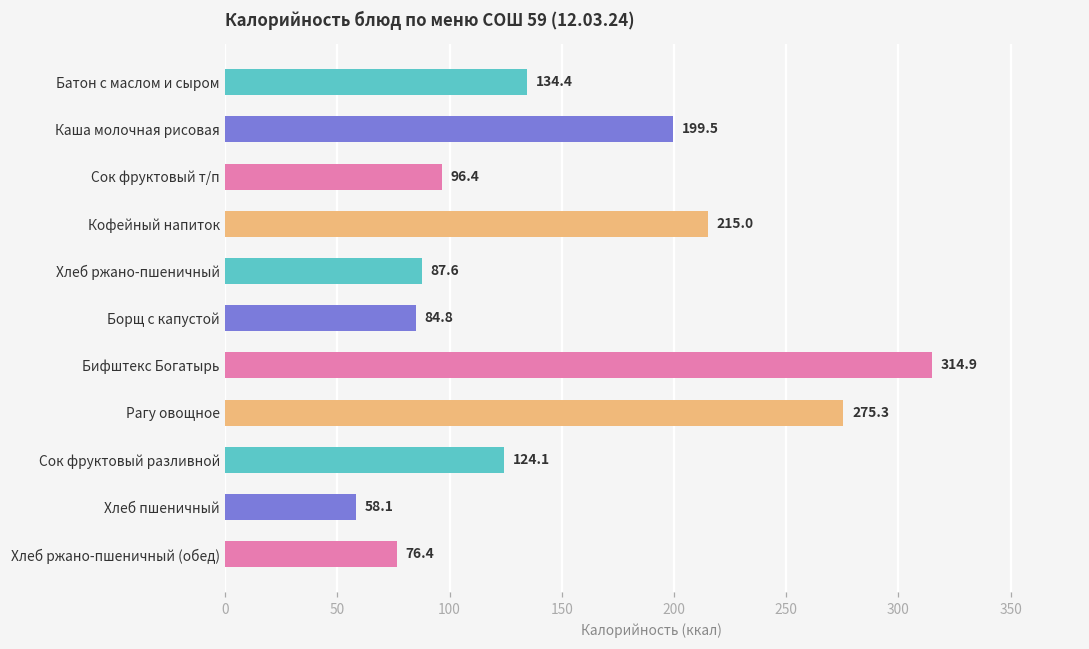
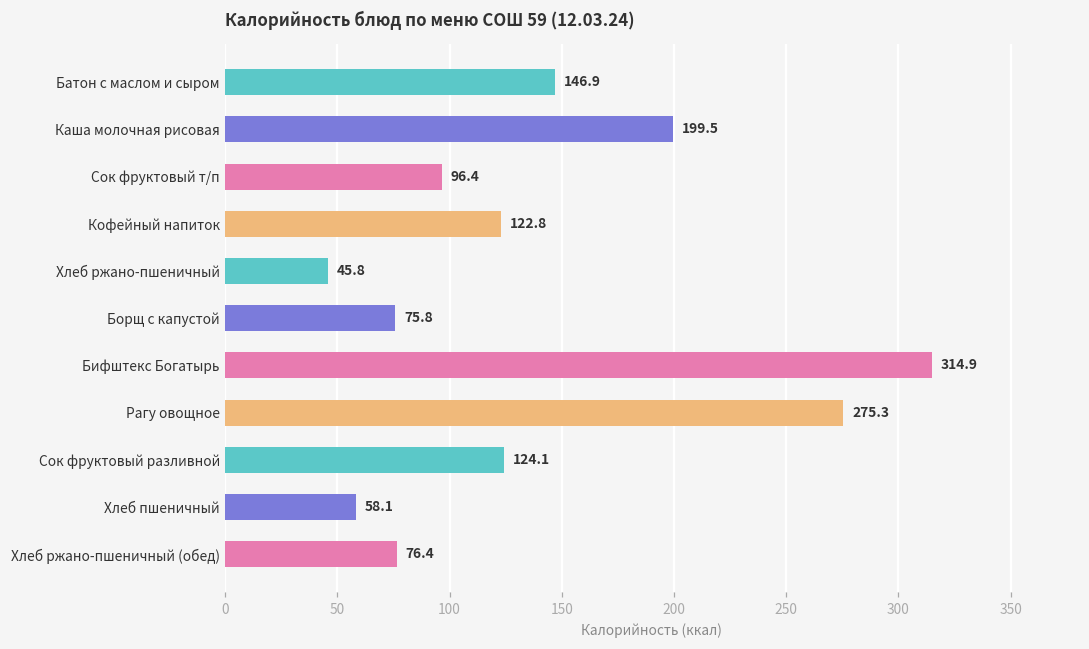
Батон с маслом и сыром: 134.4 -> 146.9
Кофейный напиток: 215.0 -> 122.8
Хлеб ржано-пшеничный: 87.6 -> 45.8
Борщ с капустой: 84.8 -> 75.8
